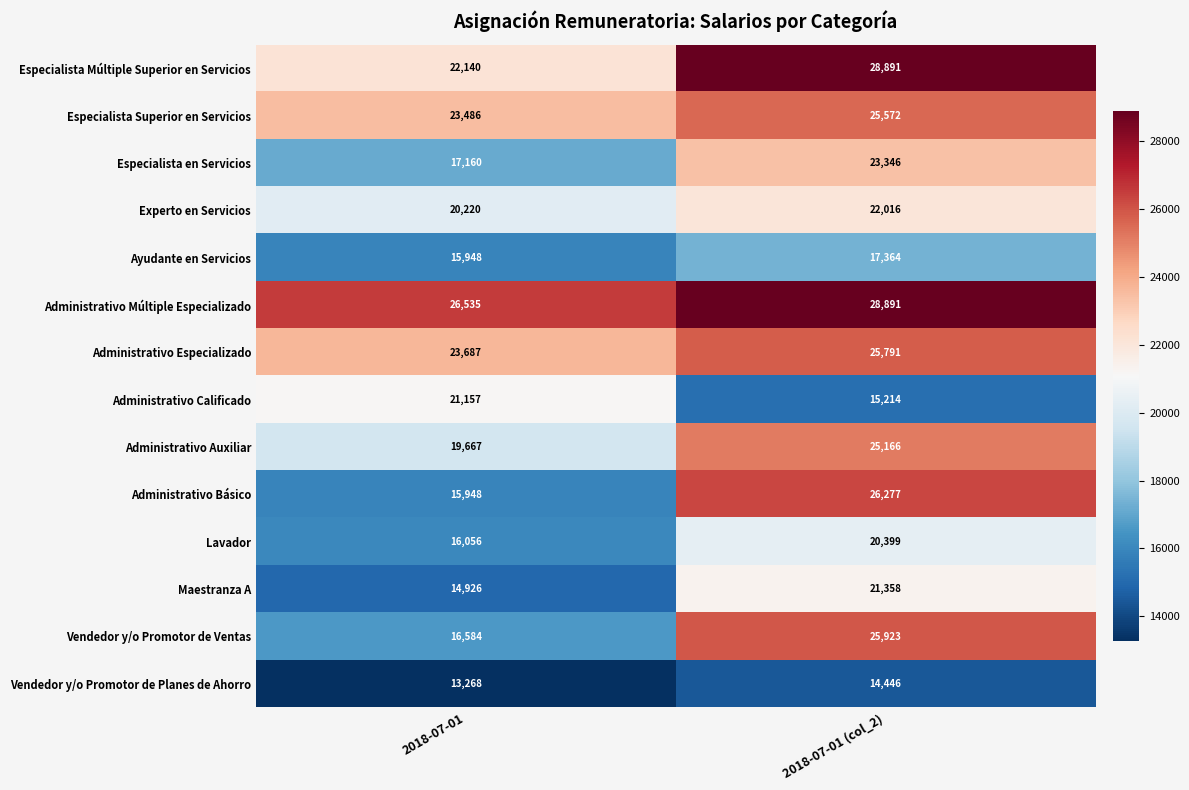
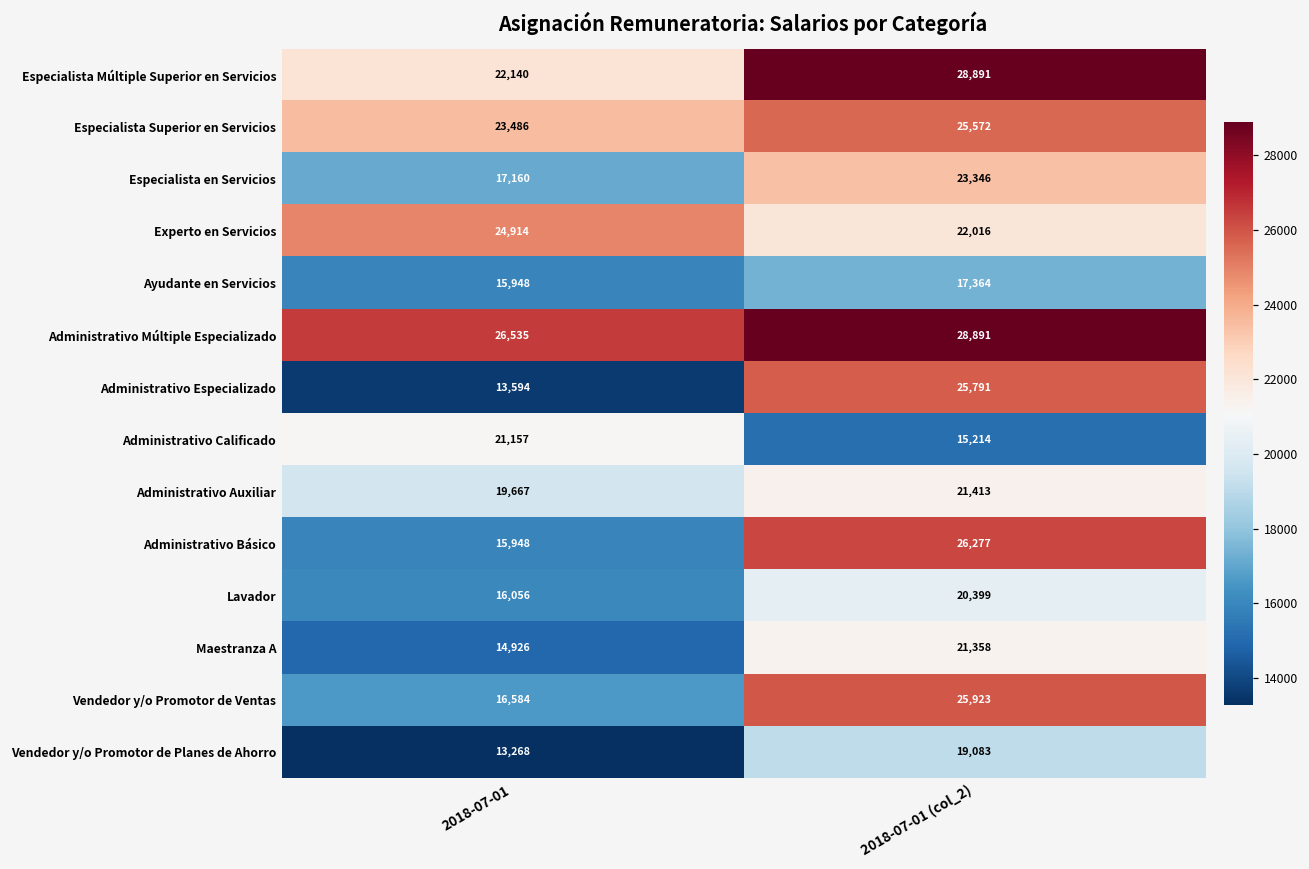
Experto en Servicios, 2018-07-01: 20,220 -> 24,914
Administrativo Especializado, 2018-07-01: 23,687 -> 13,594
Administrativo Auxiliar, 2018-07-01 (col_2): 25,166 -> 21,413
Vendedor y/o Promotor de Planes de Ahorro, 2018-07-01 (col_2): 14,446 -> 19,083
